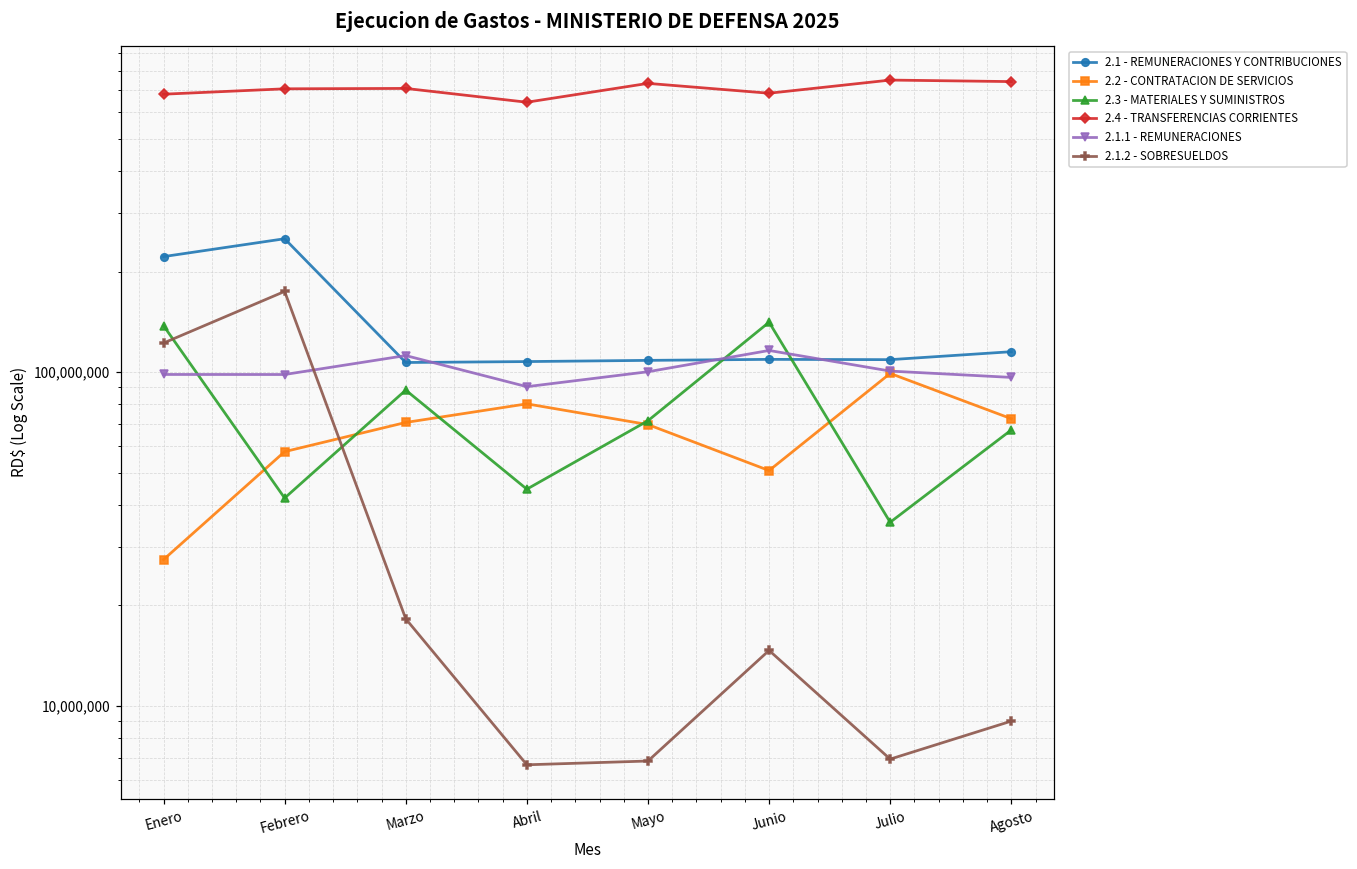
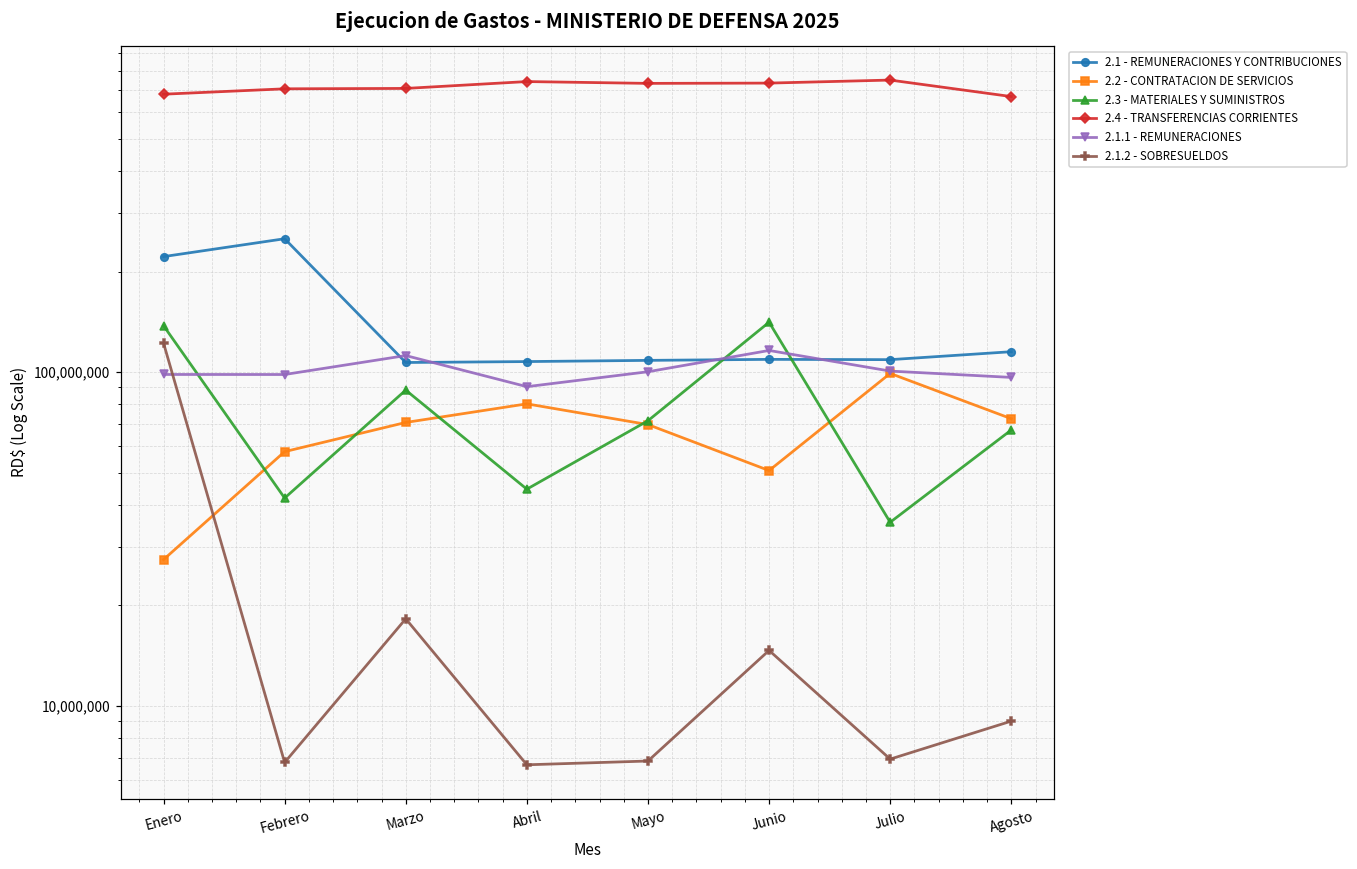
2.1.2 - SOBRESUELDOS, Febrero: 170,000,000 -> 6,800,000
2.4 - TRANSFERENCIAS CORRIENTES, Abril: 640,000,000 -> 740,000,000
2.4 - TRANSFERENCIAS CORRIENTES, Junio: 680,000,000 -> 730,000,000
2.4 - TRANSFERENCIAS CORRIENTES, Agosto: 740,000,000 -> 670,000,000
